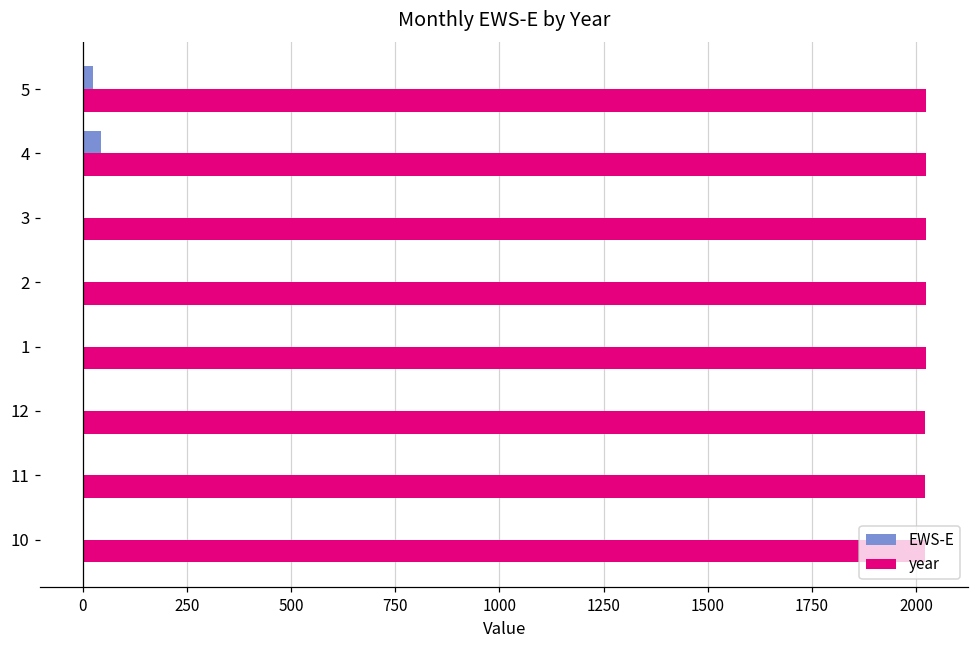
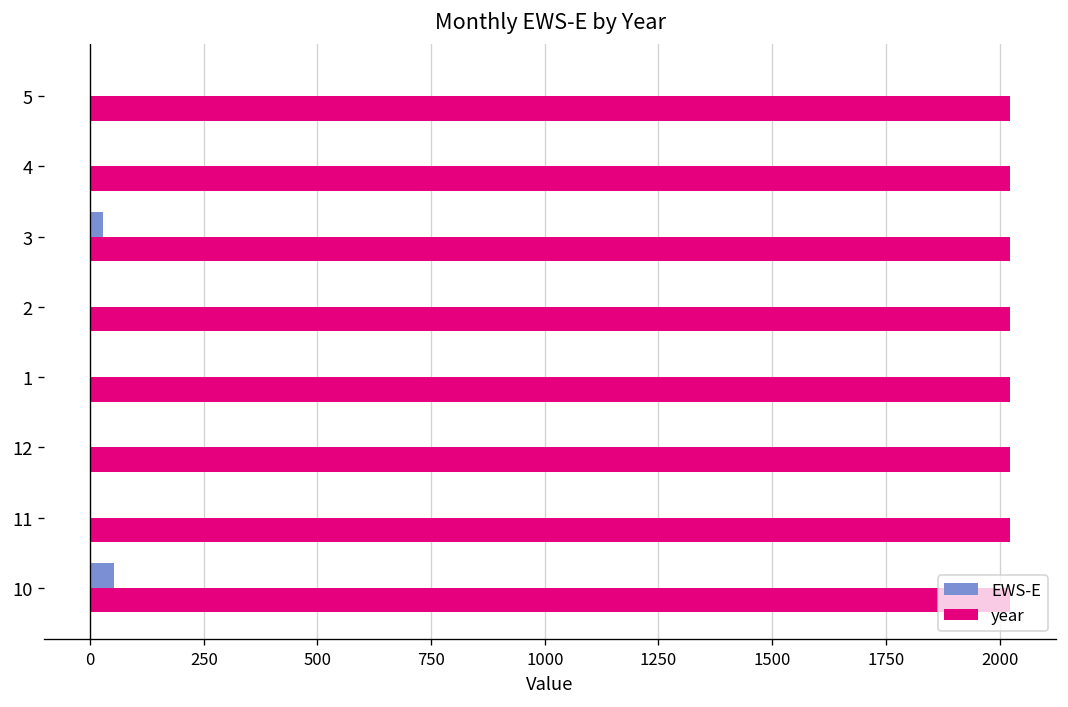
EWS-E, 5: 30 -> 0
EWS-E, 4: 40 -> 0
EWS-E, 3: 0 -> 30
EWS-E, 10: 0 -> 50
